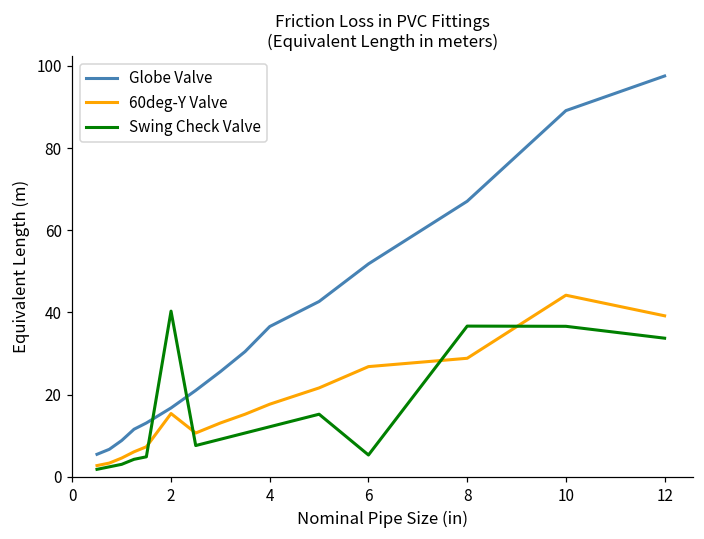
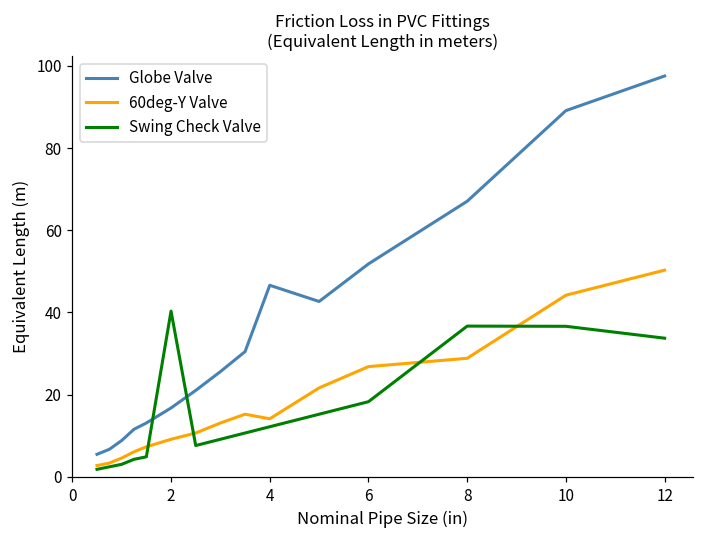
60deg-Y Valve, 2: 15 -> 9
Globe Valve, 4: 37 -> 47
60deg-Y Valve, 4: 18 -> 14
Swing Check Valve, 6: 5 -> 18
60deg-Y Valve, 12: 39 -> 50
